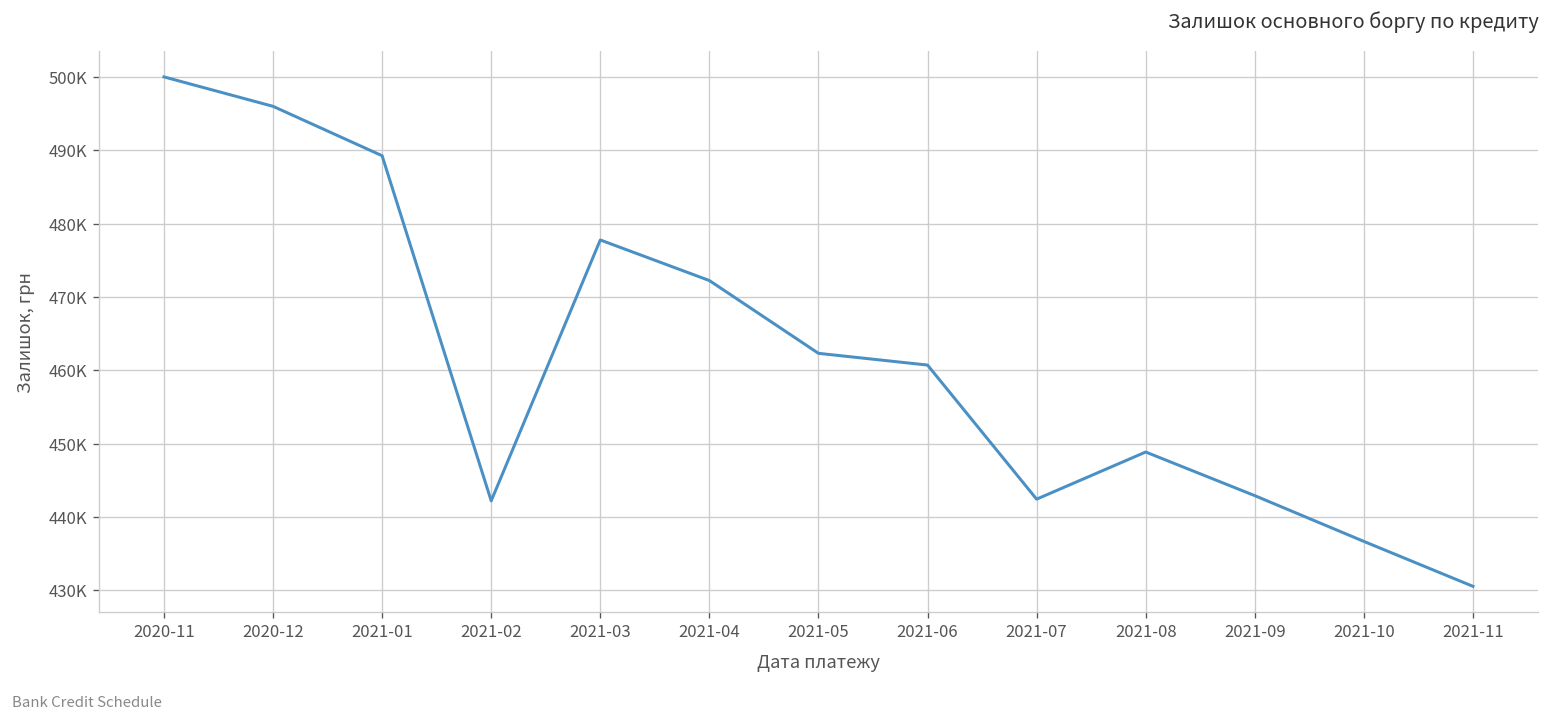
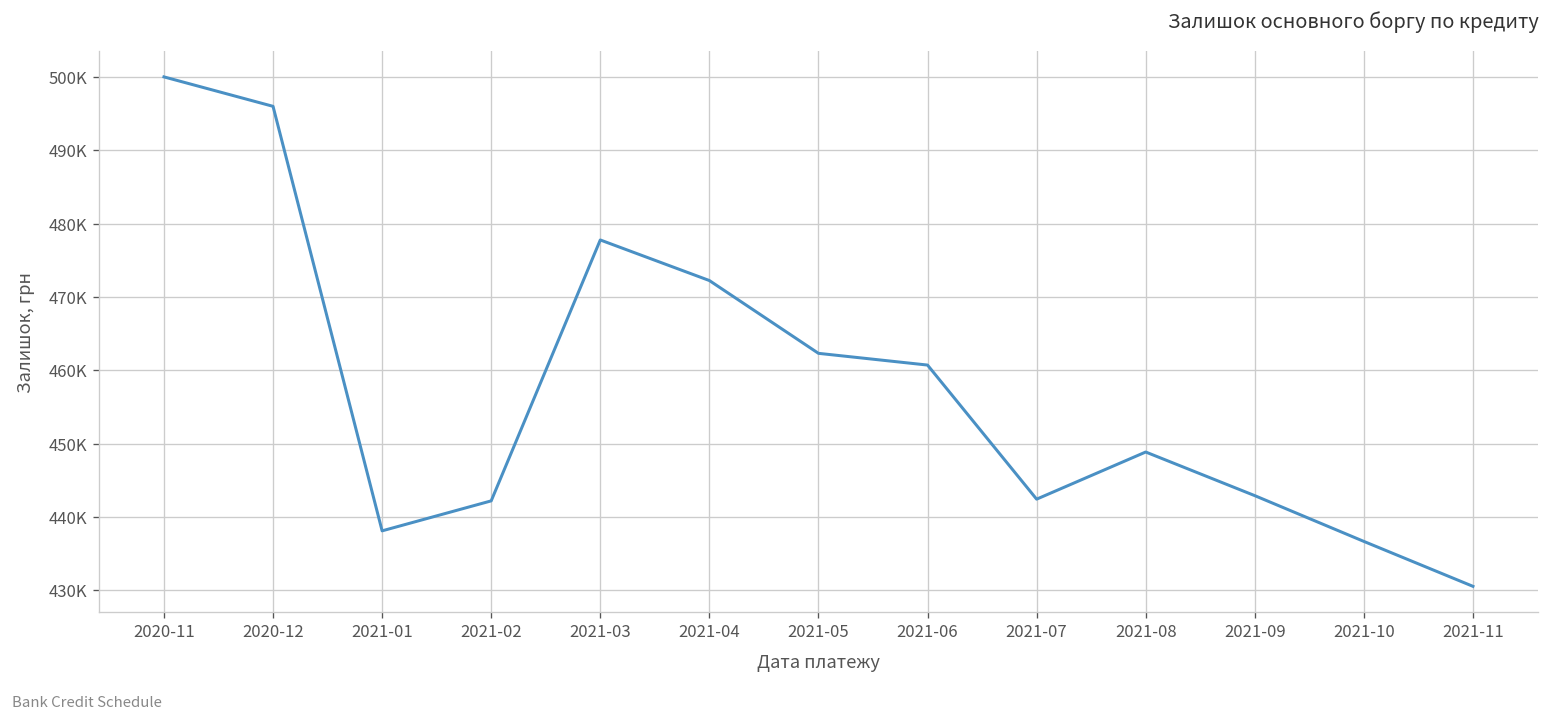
2021-01: 489000 -> 438000
